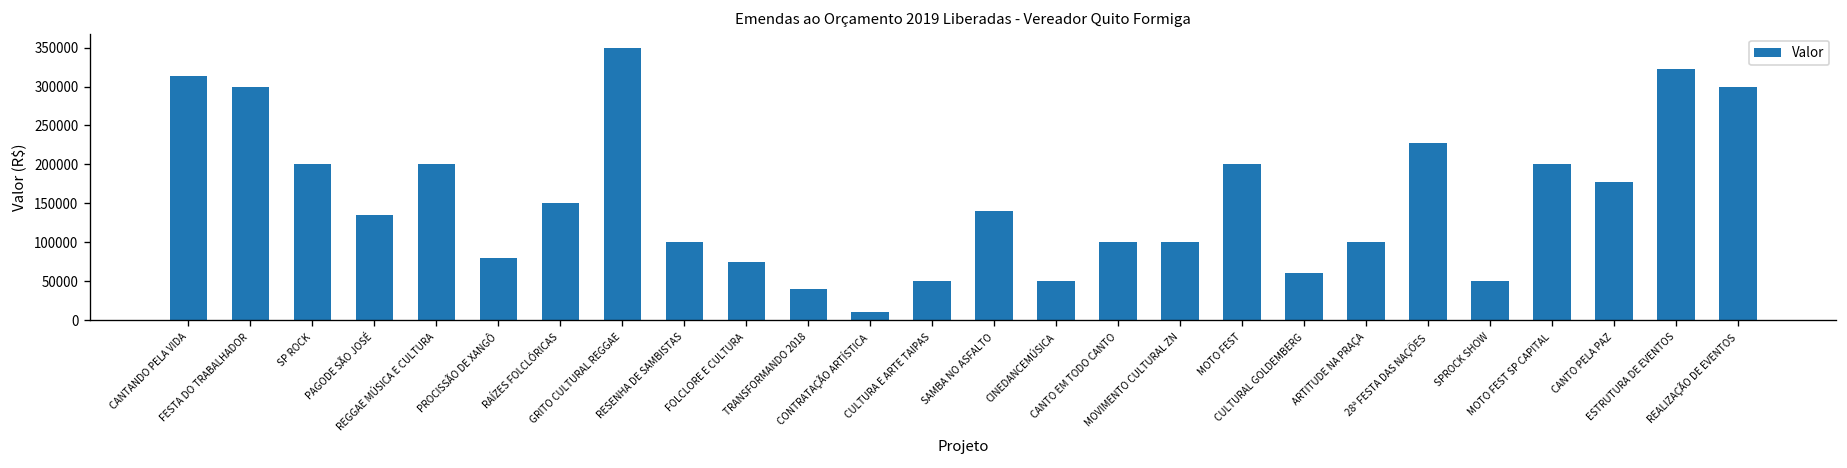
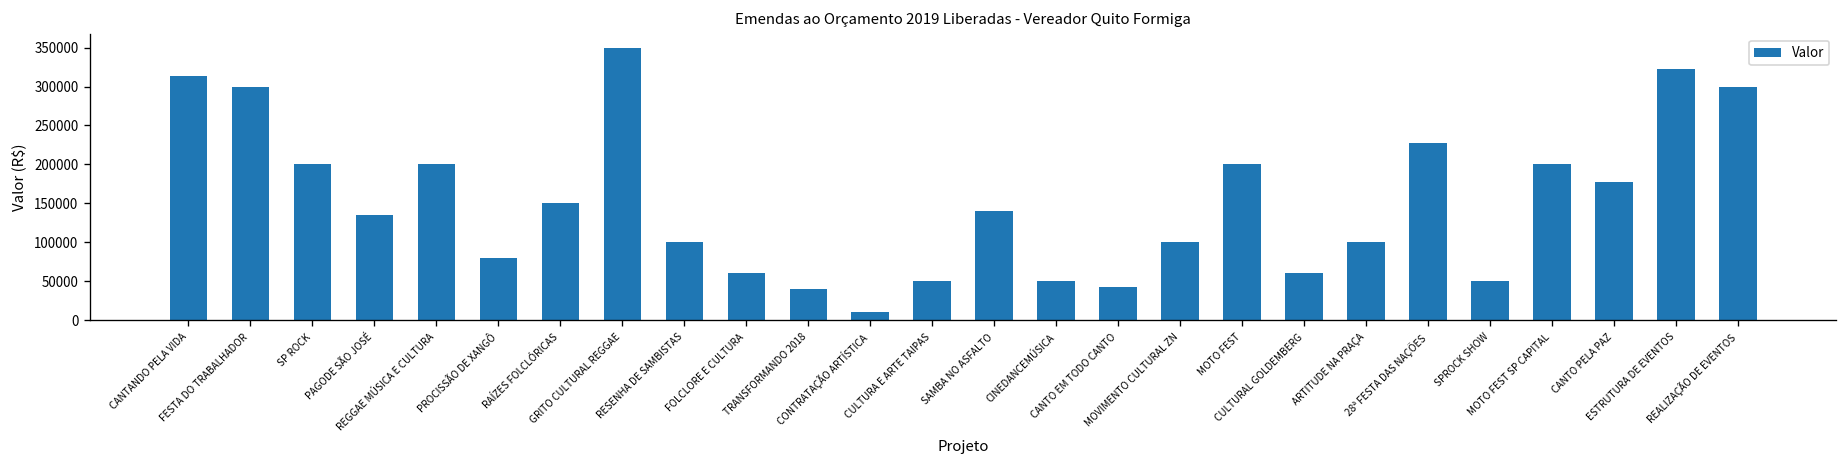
FOLCLORE E CULTURA: 70000 -> 60000
CANTO EM TODO CANTO: 100000 -> 40000
